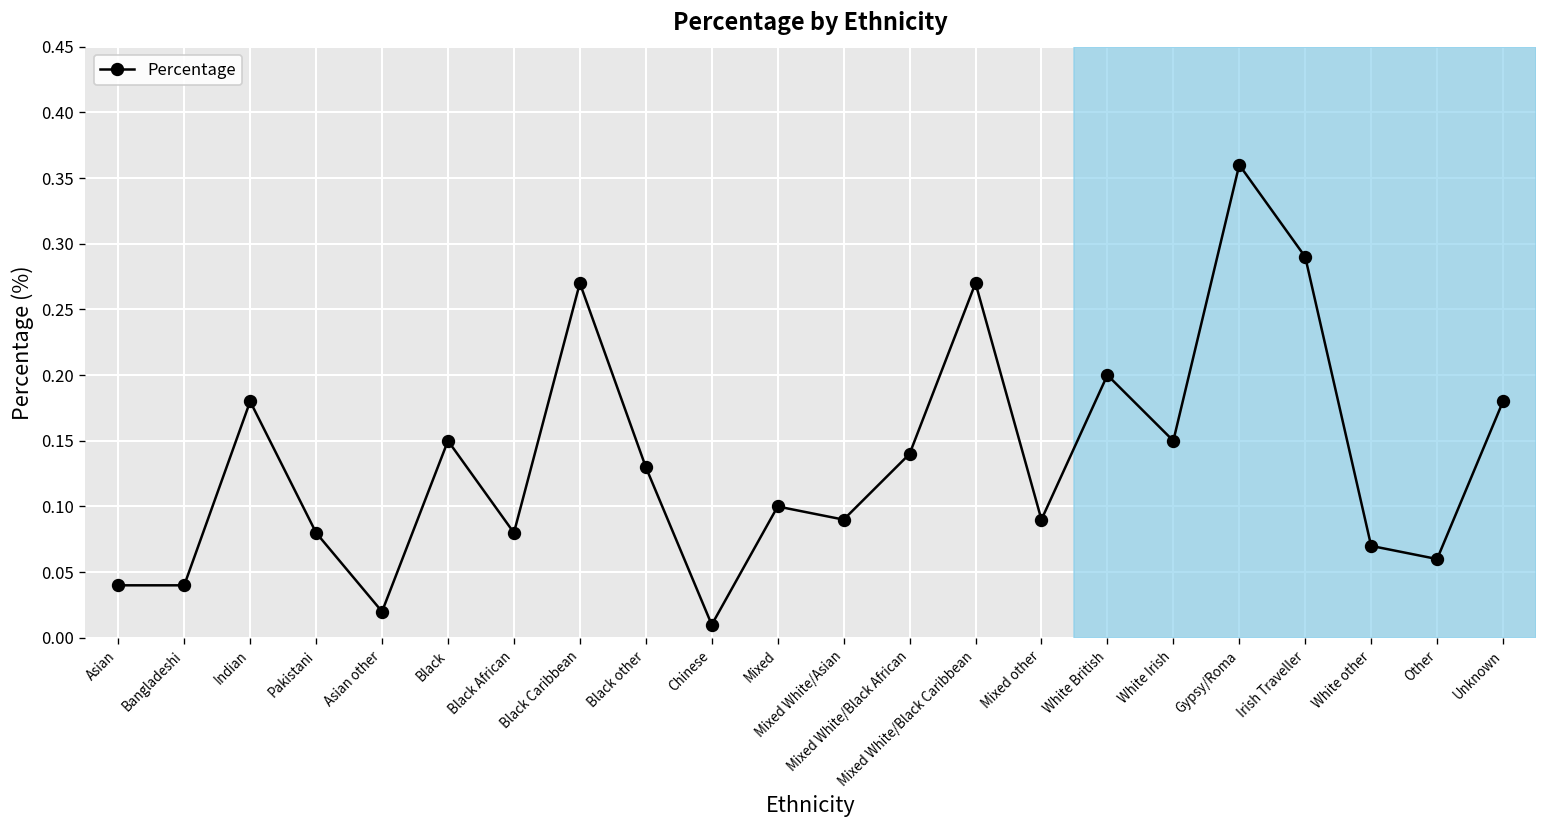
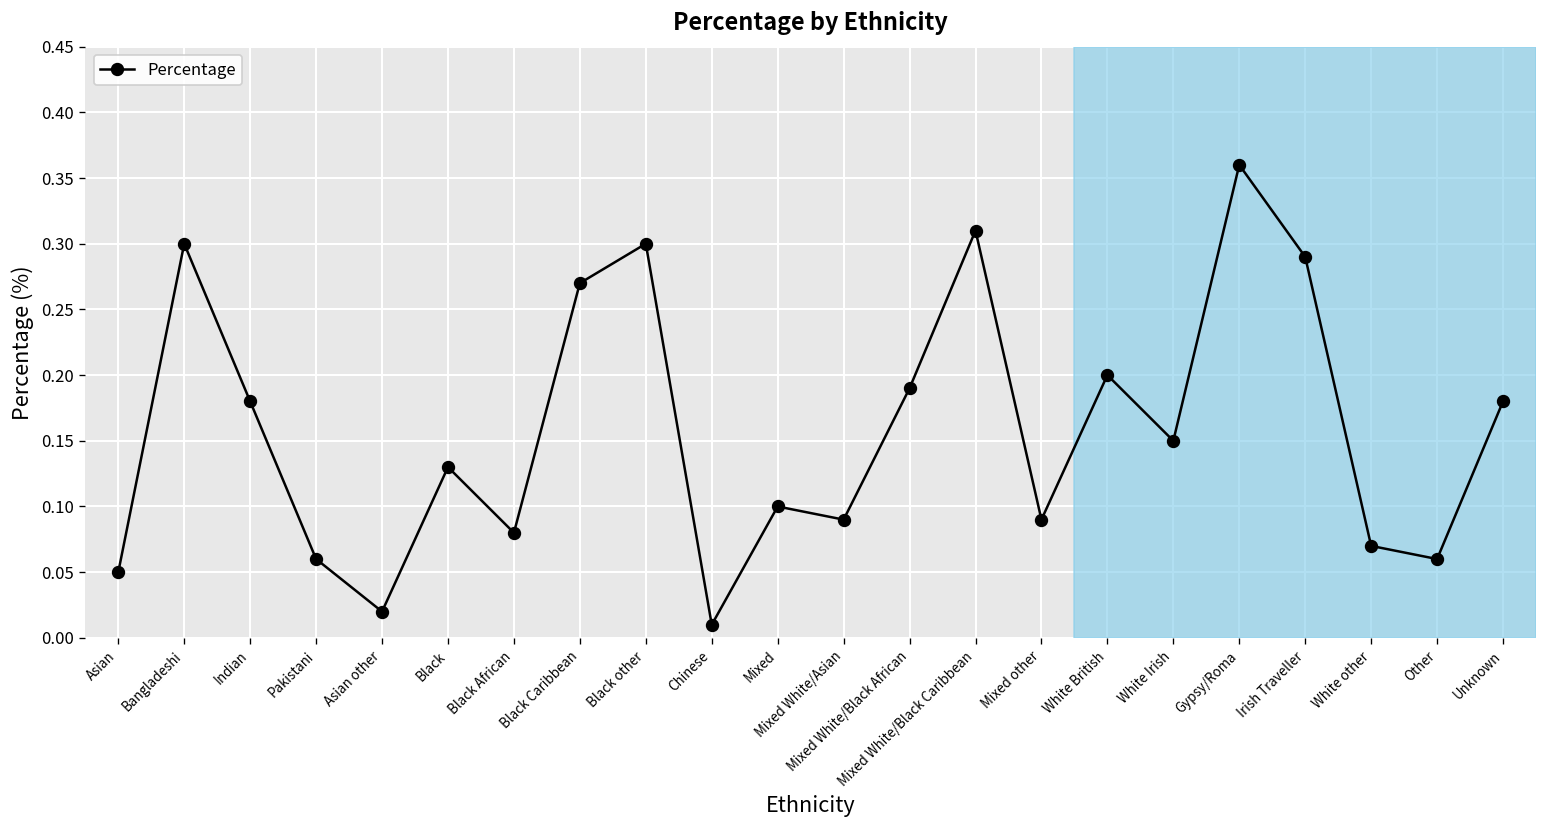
Asian: 0.04 -> 0.05
Bangladeshi: 0.04 -> 0.30
Pakistani: 0.08 -> 0.06
Black: 0.15 -> 0.13
Black other: 0.13 -> 0.30
Mixed White/Black African: 0.14 -> 0.19
Mixed White/Black Caribbean: 0.27 -> 0.31
